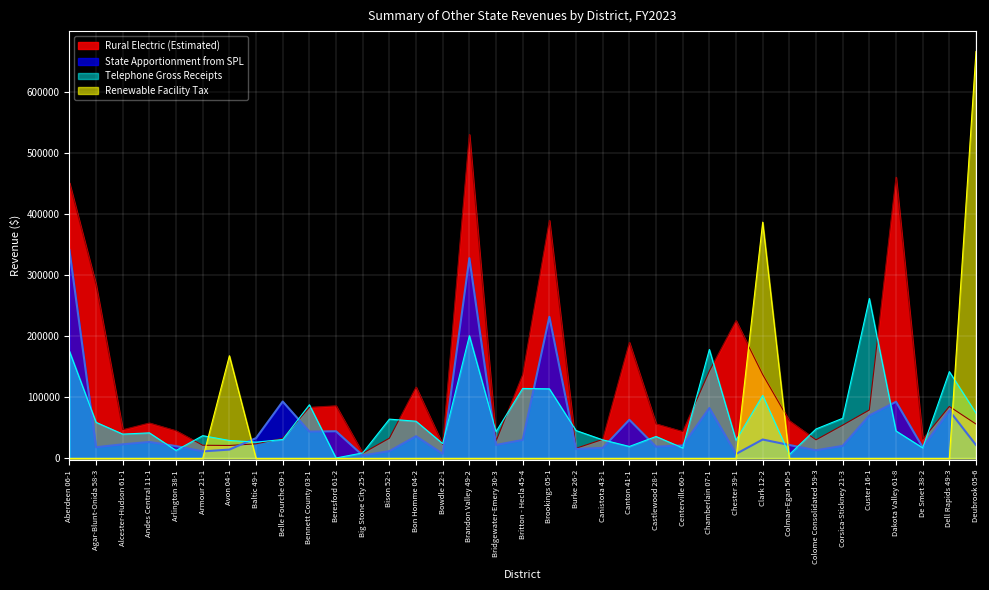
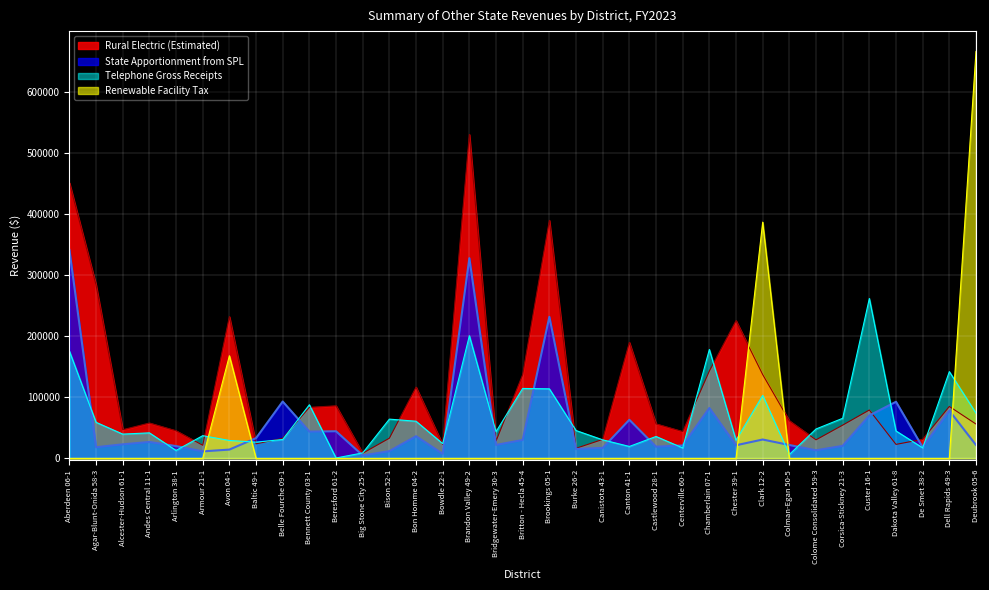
Rural Electric (Estimated), Avon 04-1: 20000 -> 230000
State Apportionment from SPL, Chester 39-1: 10000 -> 20000
Rural Electric (Estimated), Dakota Valley 61-8: 460000 -> 20000
